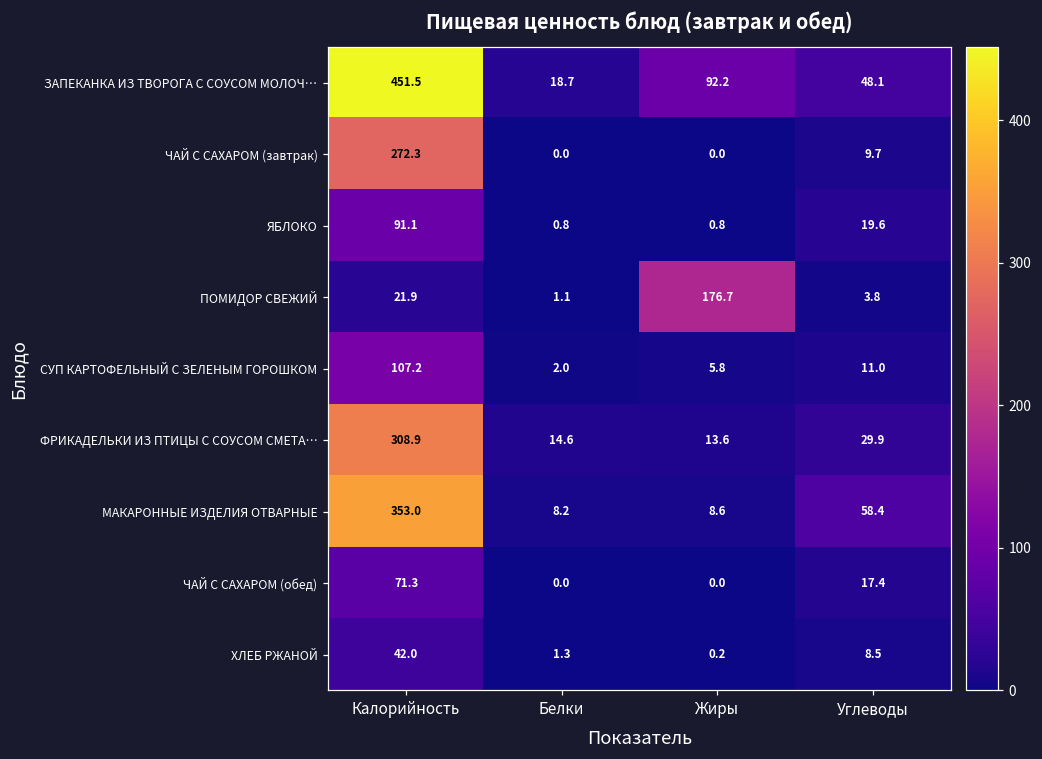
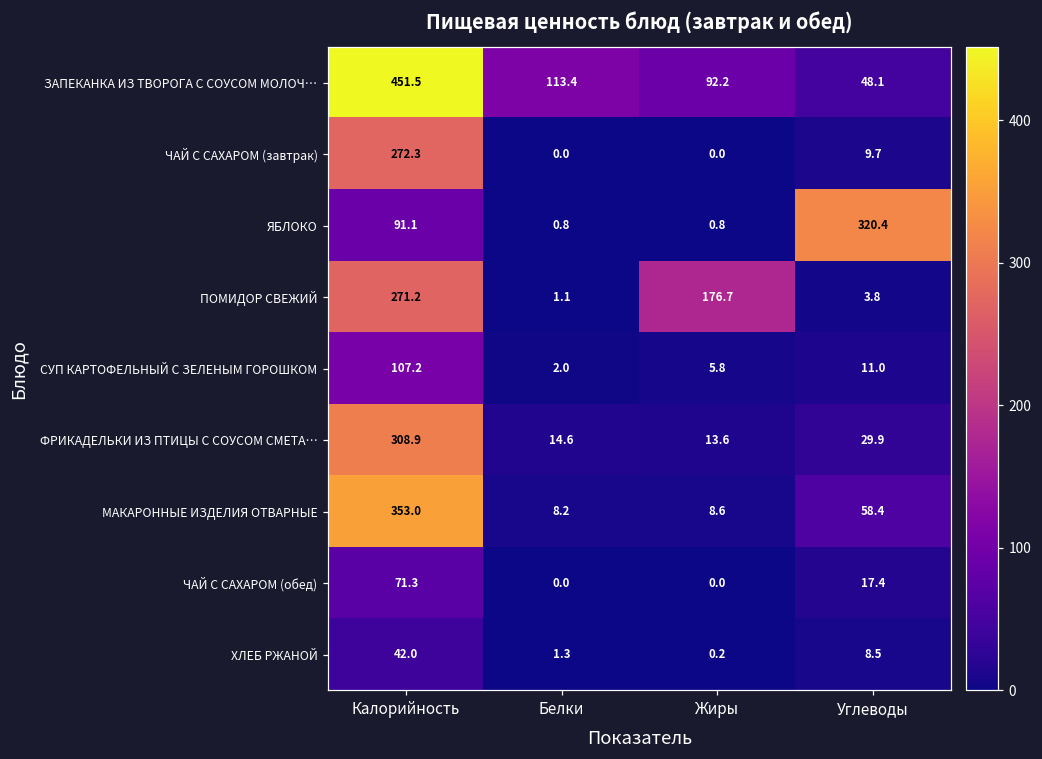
ЗАПЕКАНКА ИЗ ТВОРОГА С СОУСОМ МОЛОЧ…, Белки: 18.7 -> 113.4
ЯБЛОКО, Углеводы: 19.6 -> 320.4
ПОМИДОР СВЕЖИЙ, Калорийность: 21.9 -> 271.2
